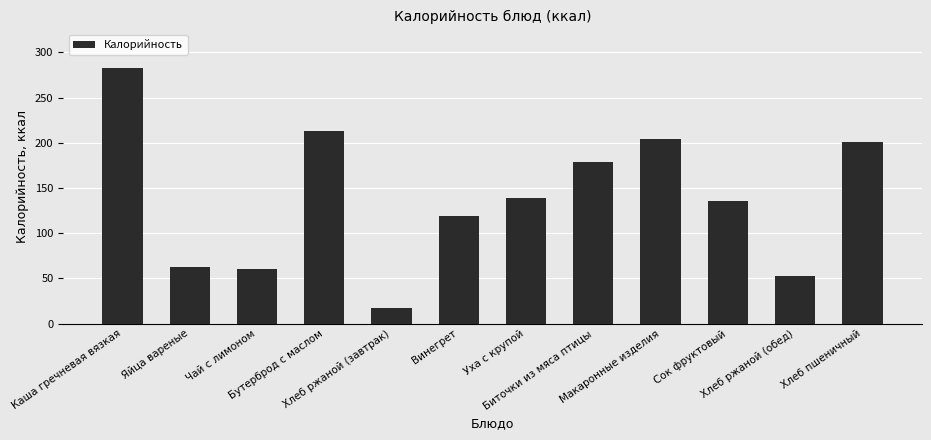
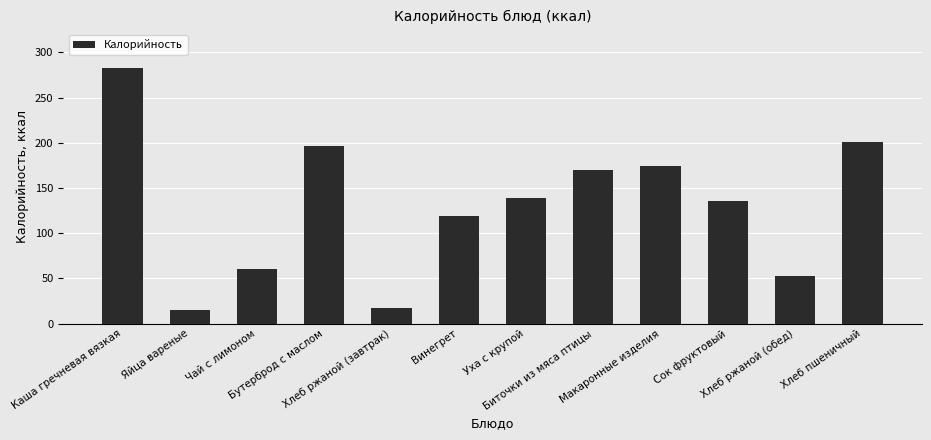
Яйца вареные: 60 -> 20
Бутерброд с маслом: 210 -> 200
Биточки из мяса птицы: 180 -> 170
Макаронные изделия: 200 -> 170
